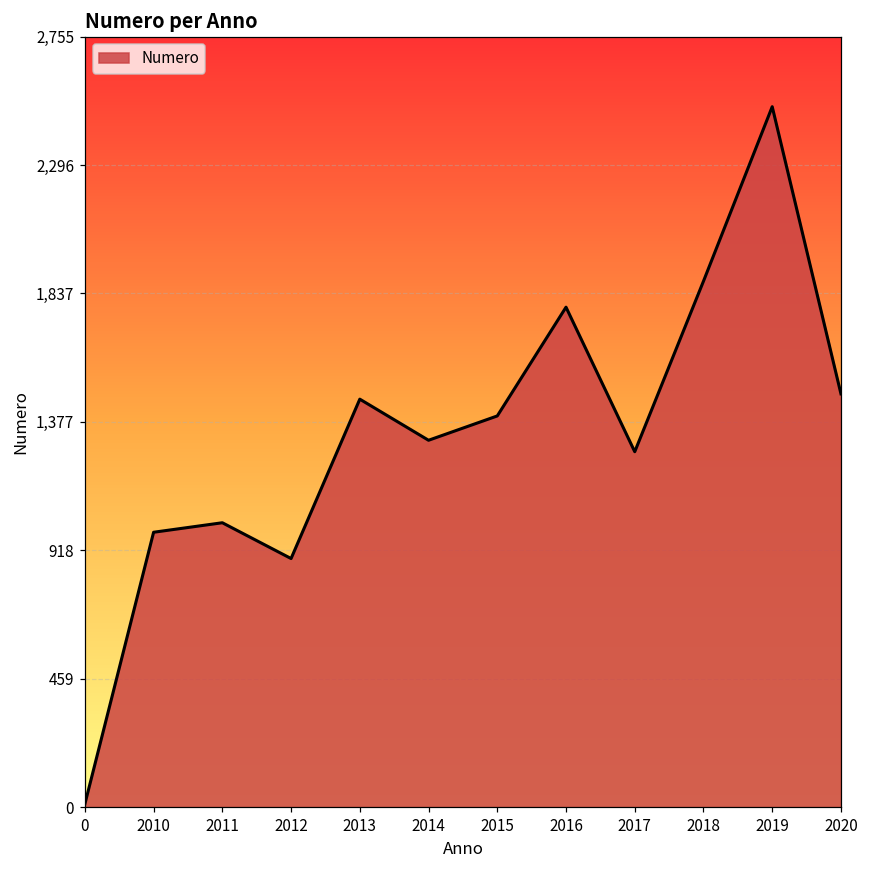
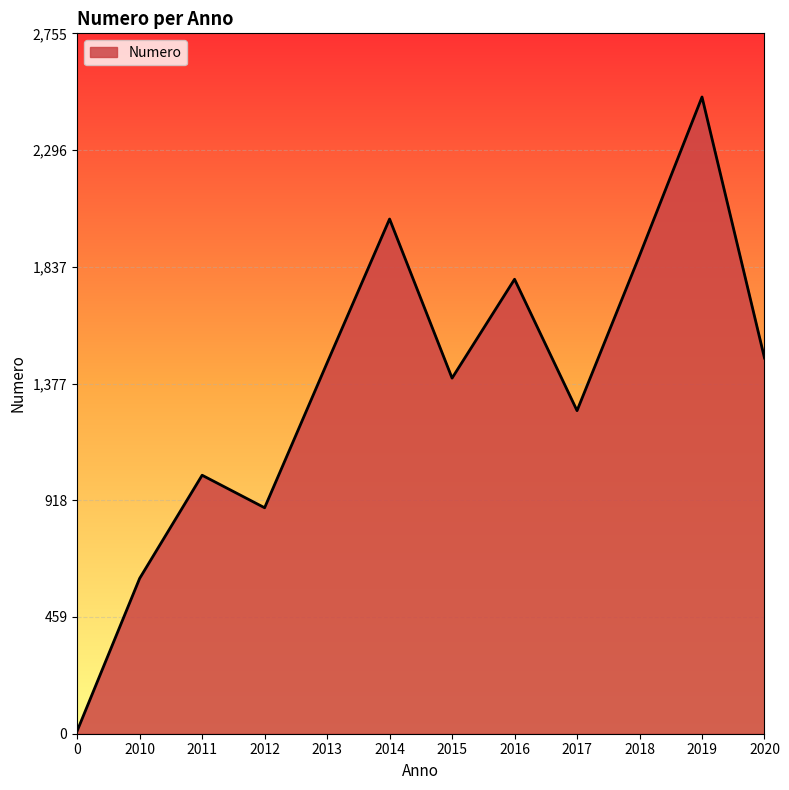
2010: 980 -> 610
2014: 1,310 -> 2,030
